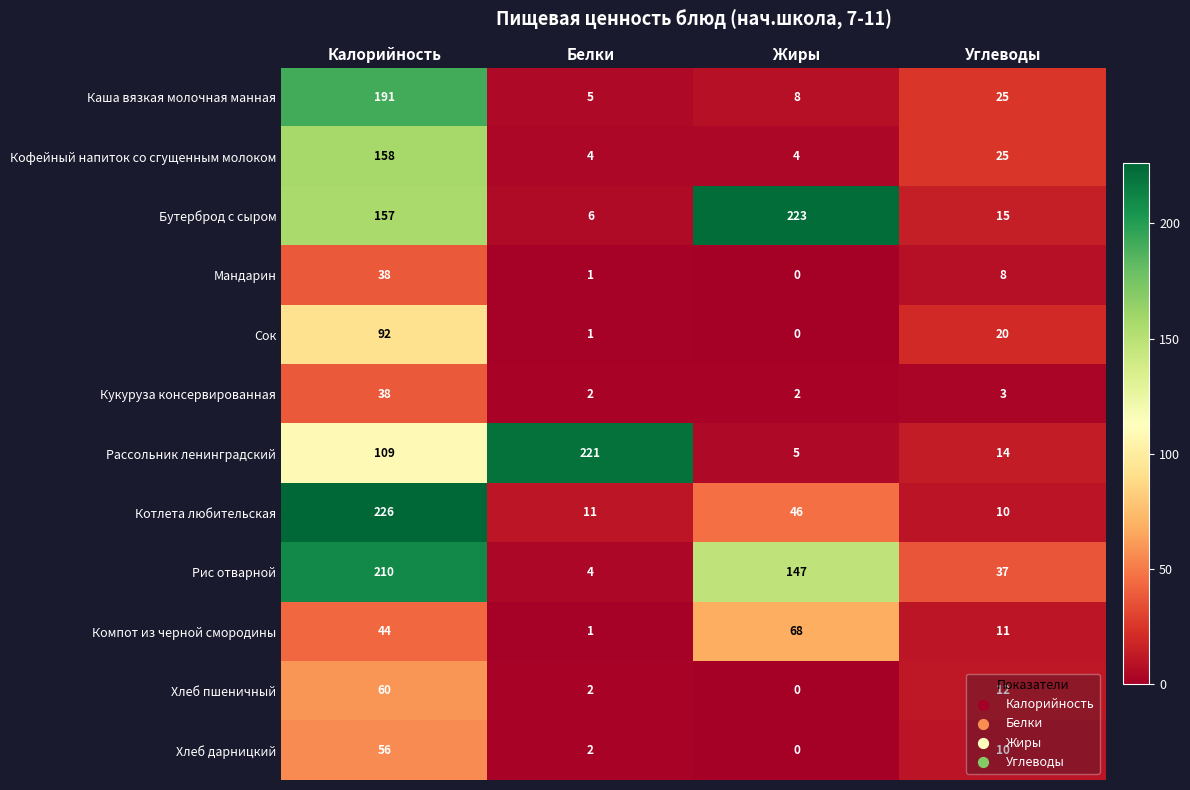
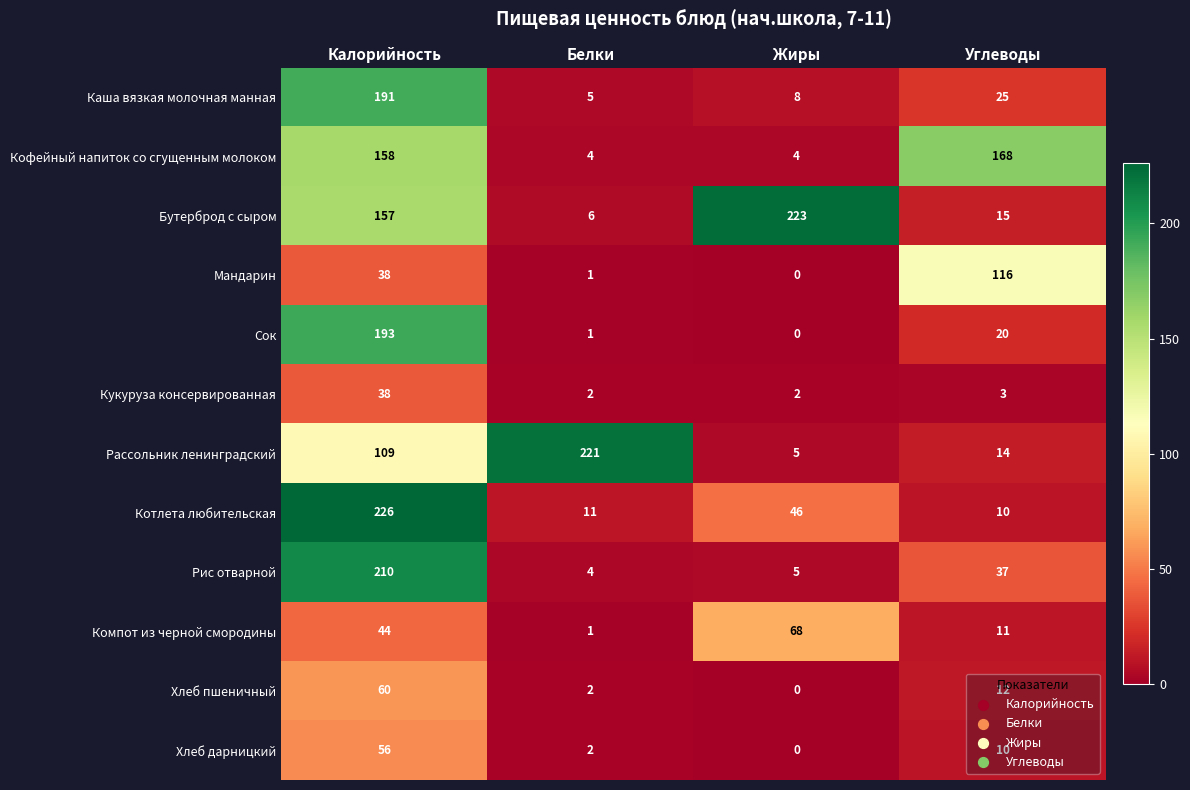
Кофейный напиток со сгущенным молоком, Углеводы: 25 -> 168
Мандарин, Углеводы: 8 -> 116
Сок, Калорийность: 92 -> 193
Рис отварной, Жиры: 147 -> 5
